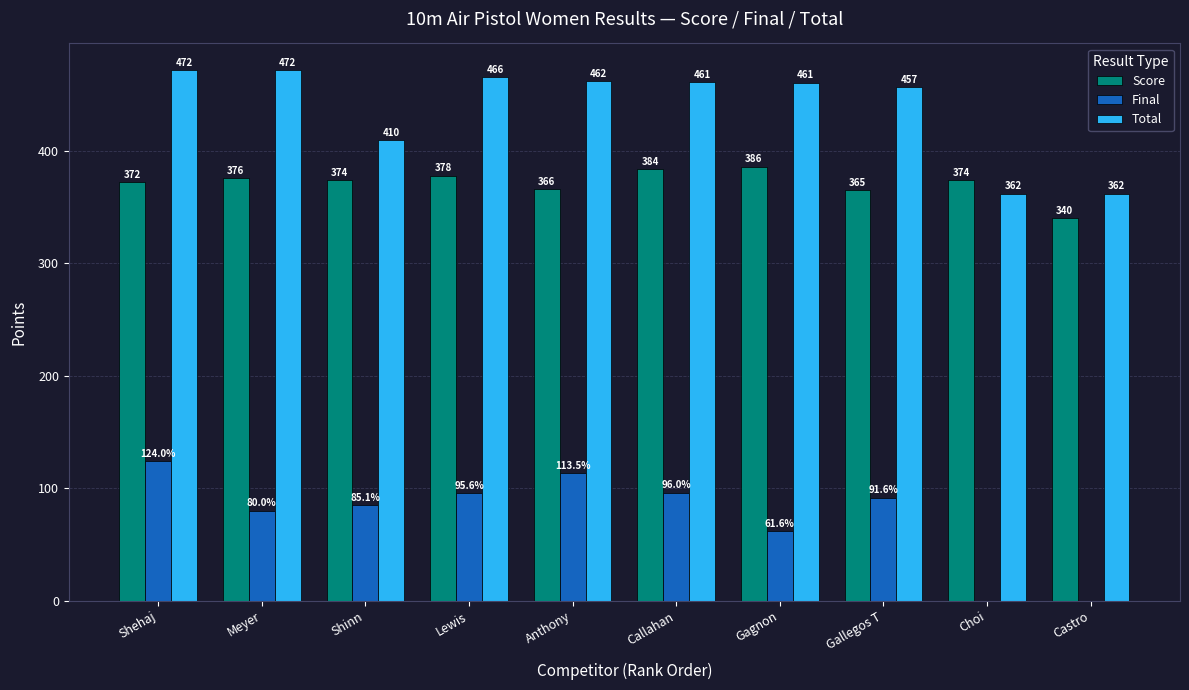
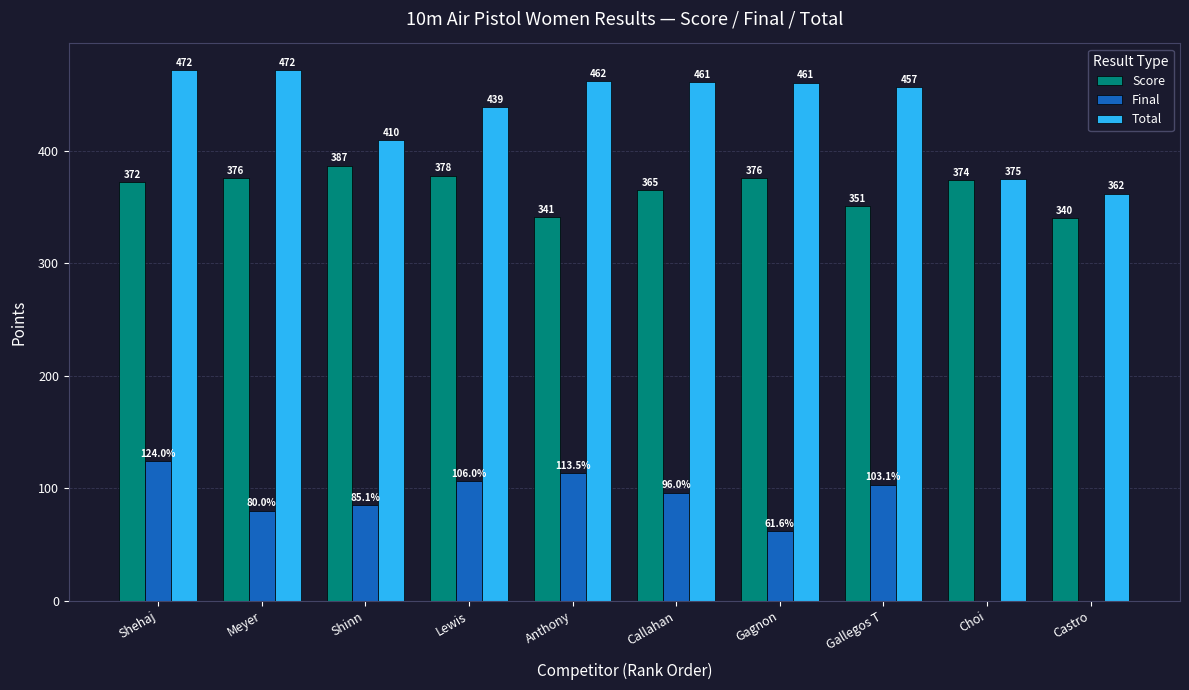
Score, Shinn: 374 -> 387
Final, Lewis: 95.6% -> 106.0%
Total, Lewis: 466 -> 439
Score, Anthony: 366 -> 341
Score, Callahan: 384 -> 365
Score, Gagnon: 386 -> 376
Score, Gallegos T: 365 -> 351
Final, Gallegos T: 91.6% -> 103.1%
Total, Choi: 362 -> 375
